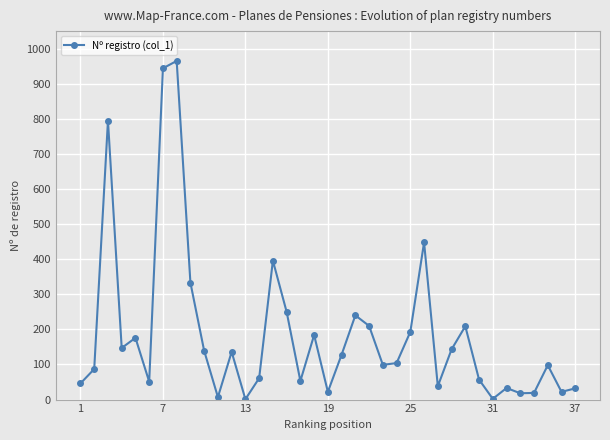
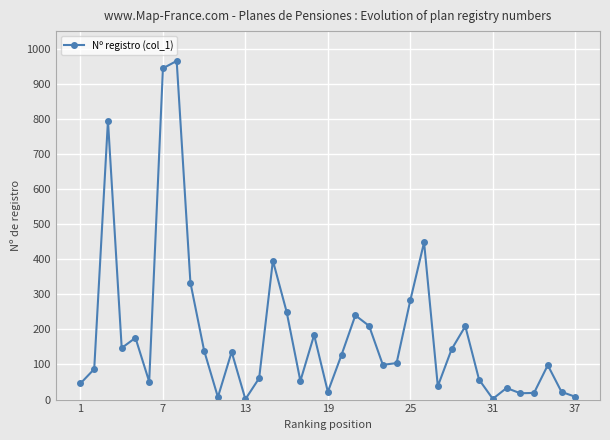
25: 190 -> 280
37: 30 -> 10
